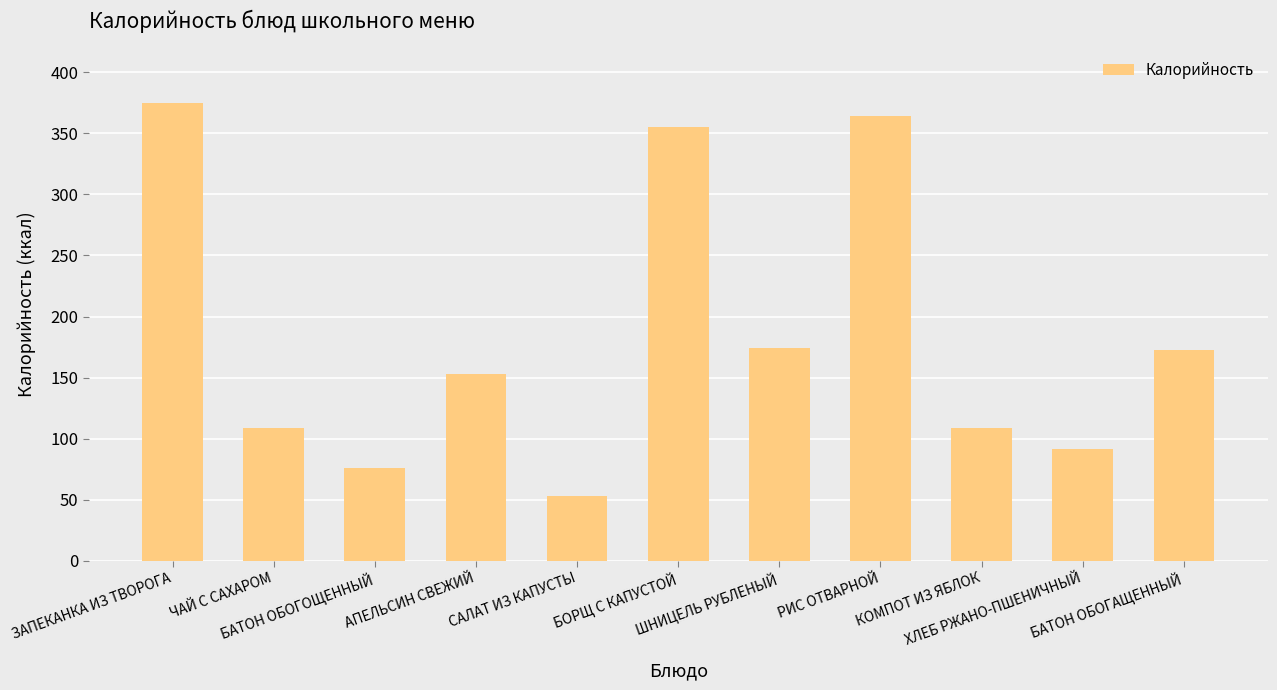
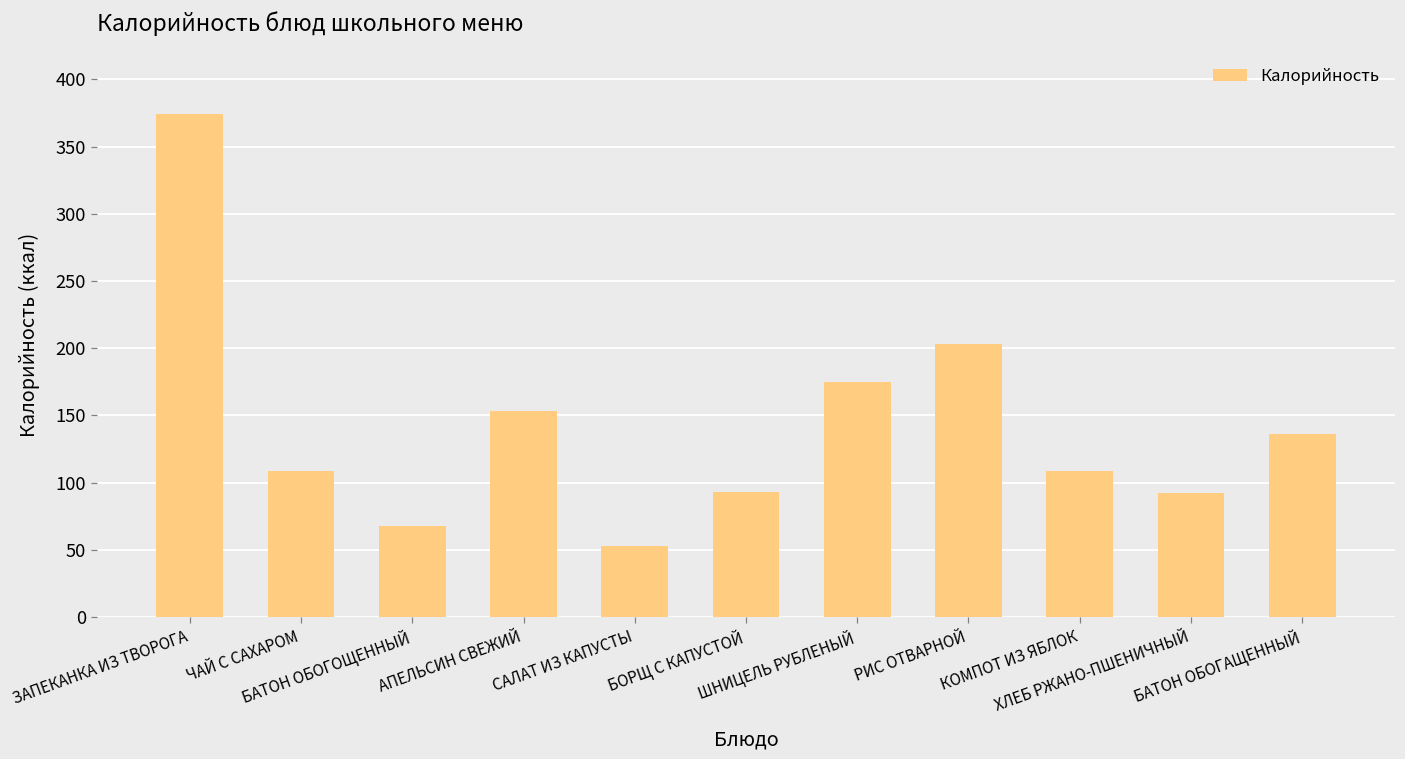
БАТОН ОБОГОЩЕННЫЙ: 76 -> 68
БОРЩ С КАПУСТОЙ: 355 -> 93
РИС ОТВАРНОЙ: 364 -> 203
БАТОН ОБОГАЩЕННЫЙ: 173 -> 136
